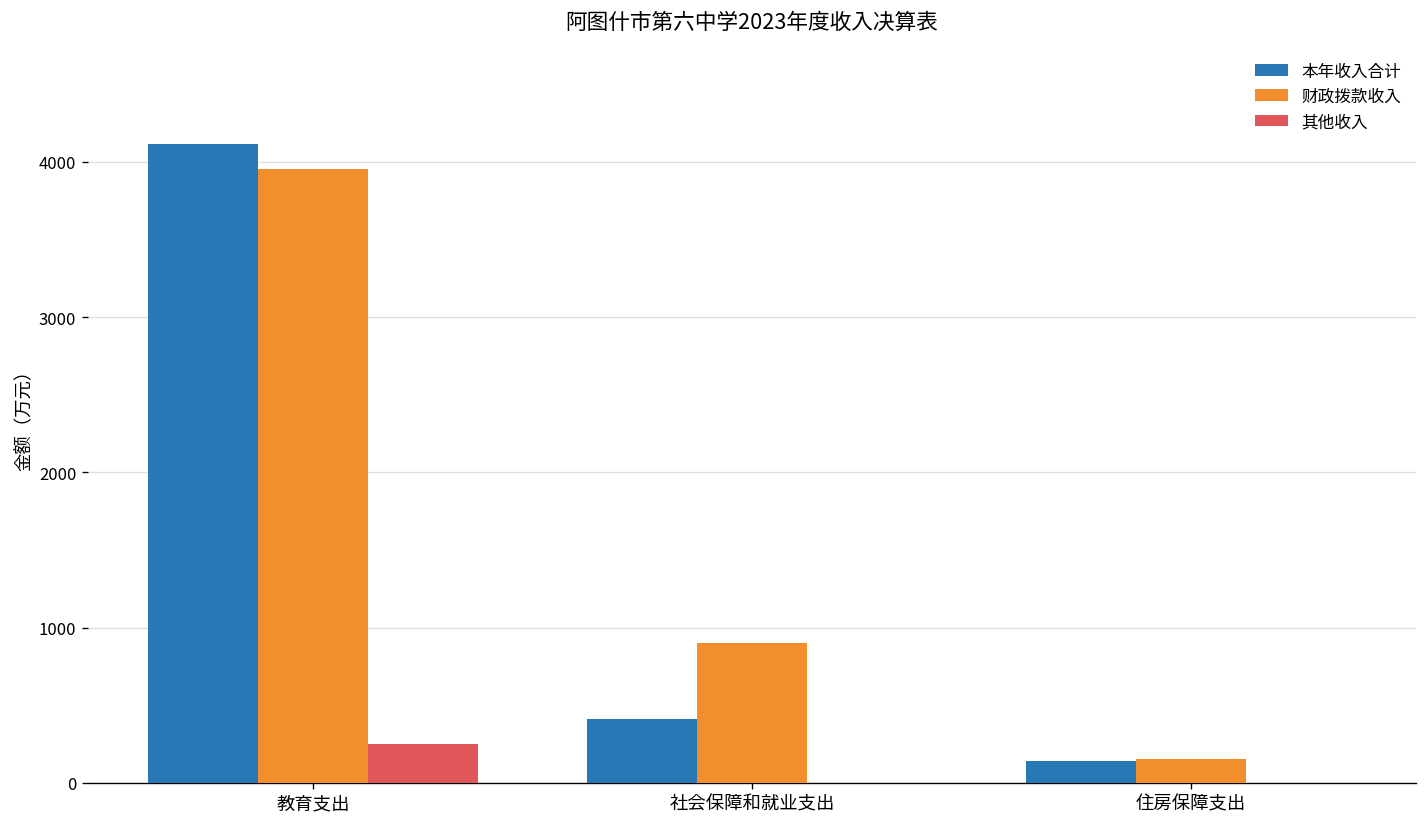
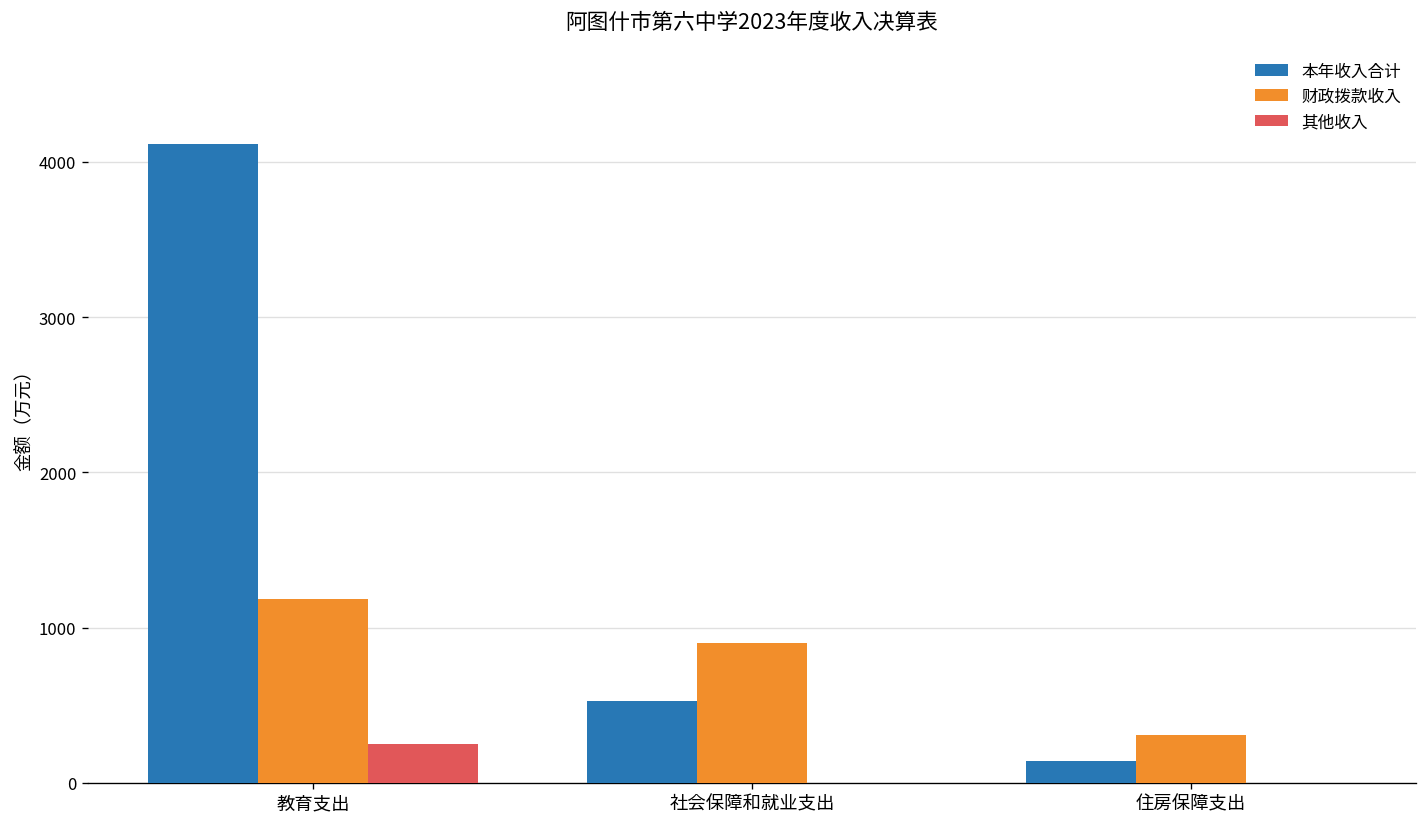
财政拨款收入, 教育支出: 3950 -> 1190
本年收入合计, 社会保障和就业支出: 410 -> 530
财政拨款收入, 住房保障支出: 150 -> 310
